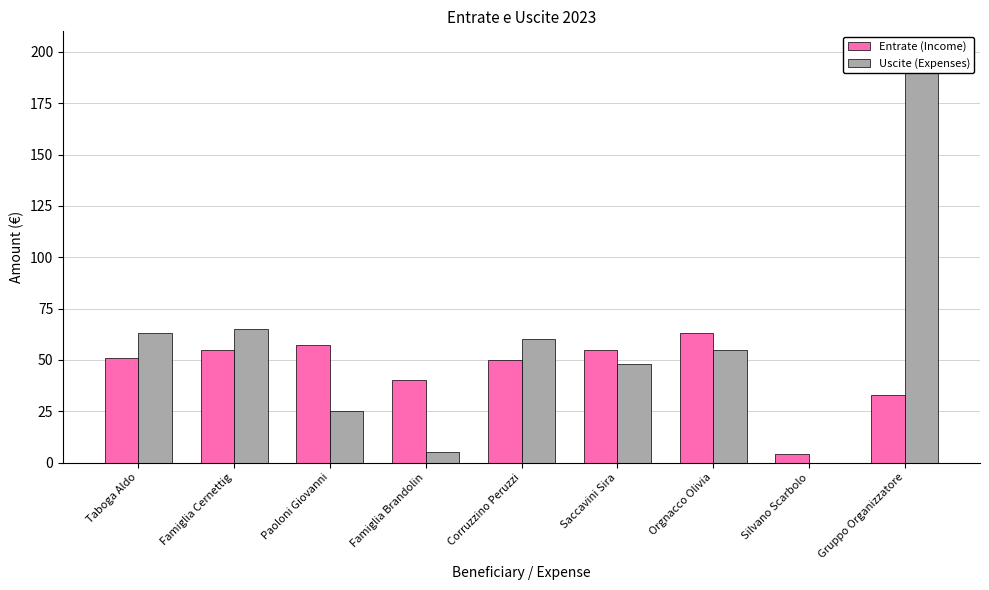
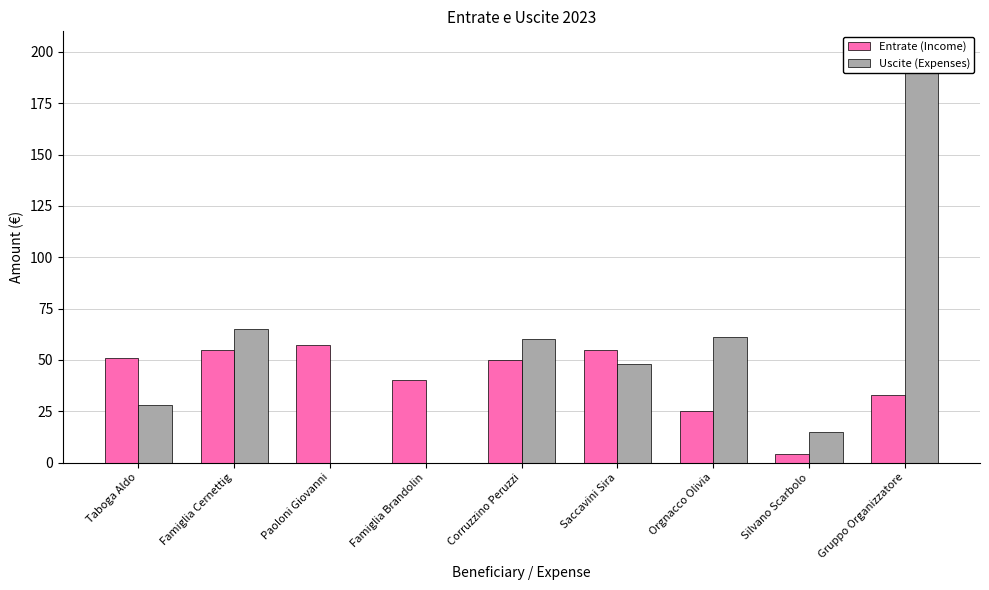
Uscite (Expenses), Taboga Aldo: 63 -> 28
Uscite (Expenses), Paoloni Giovanni: 25 -> 0
Uscite (Expenses), Famiglia Brandolin: 5 -> 0
Entrate (Income), Orgnacco Olivia: 63 -> 25
Uscite (Expenses), Orgnacco Olivia: 55 -> 61
Uscite (Expenses), Silvano Scarbolo: 0 -> 15
